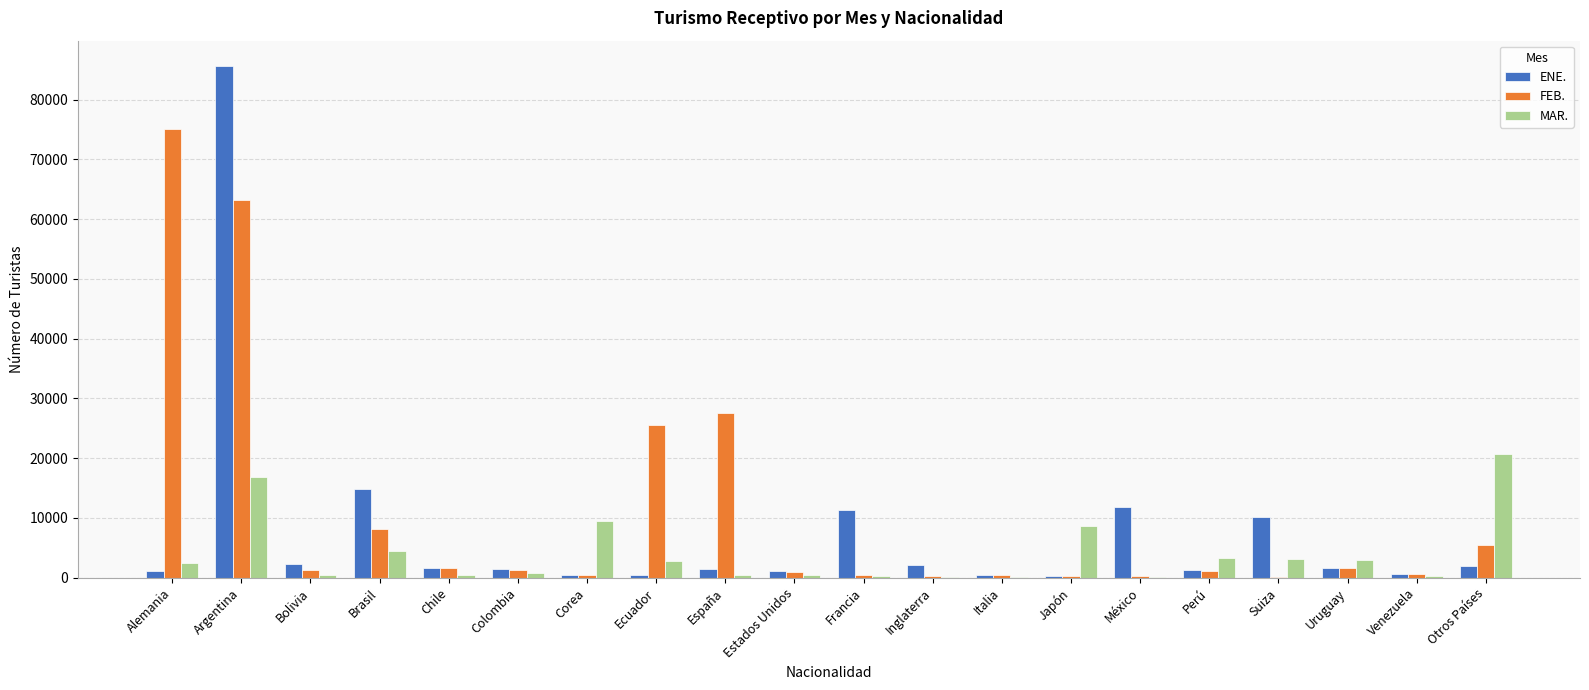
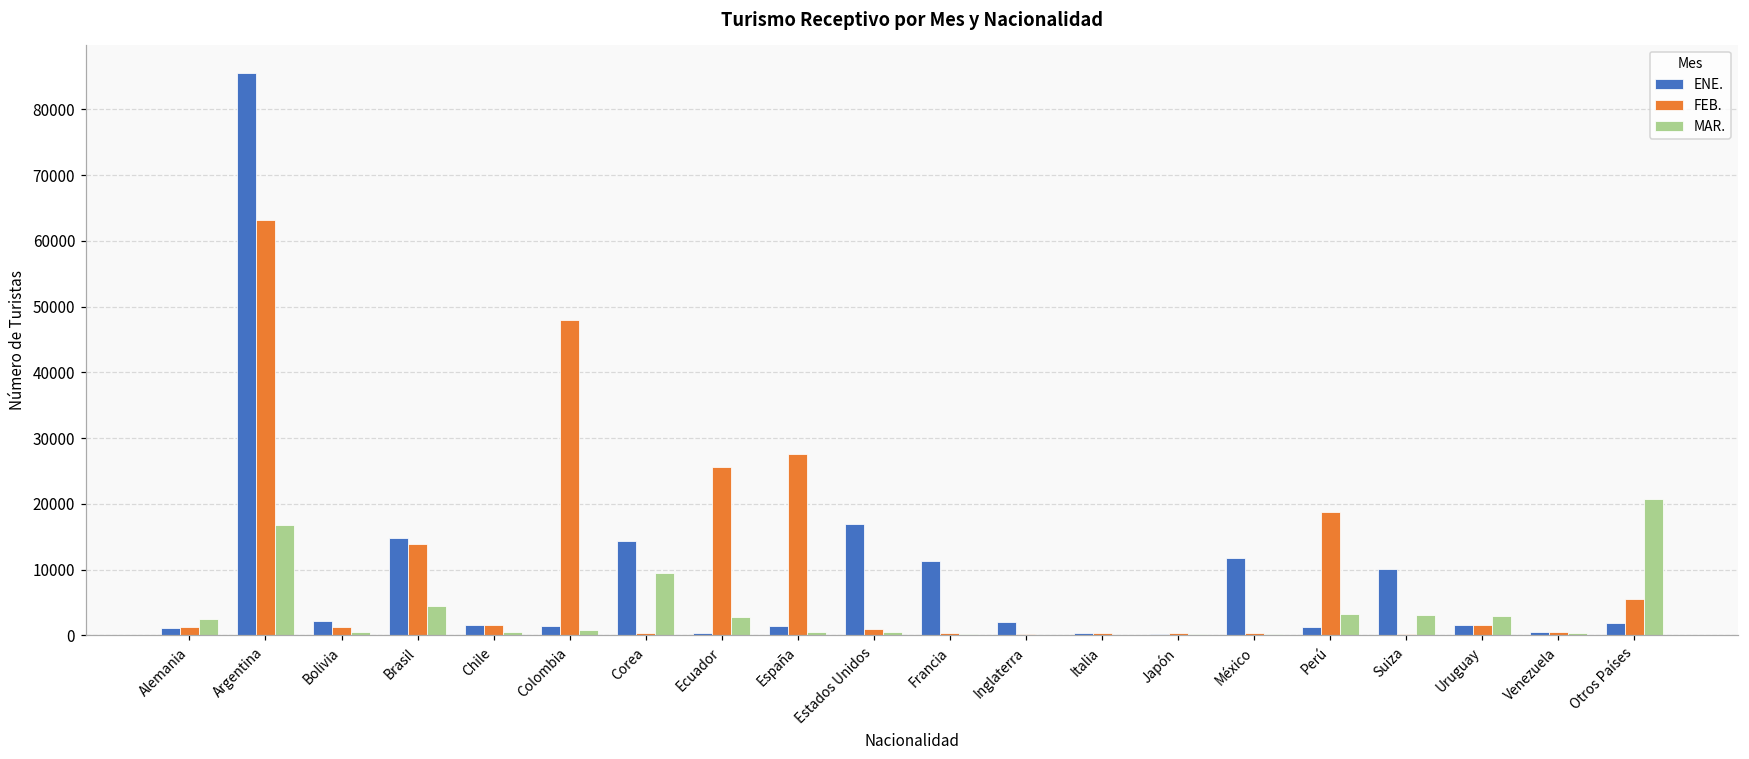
FEB., Alemania: 75000 -> 1000
FEB., Brasil: 8000 -> 14000
FEB., Colombia: 1000 -> 48000
ENE., Corea: 0 -> 14000
ENE., Estados Unidos: 1000 -> 17000
MAR., Japón: 9000 -> 0
FEB., Perú: 1000 -> 19000
